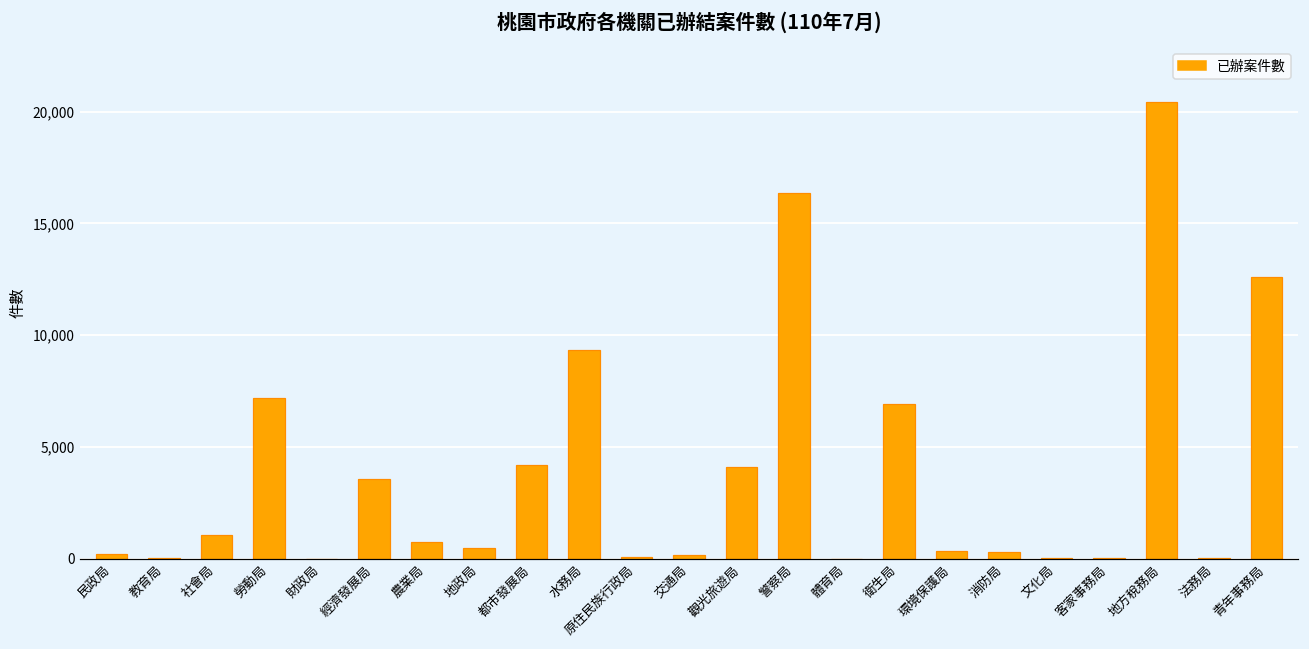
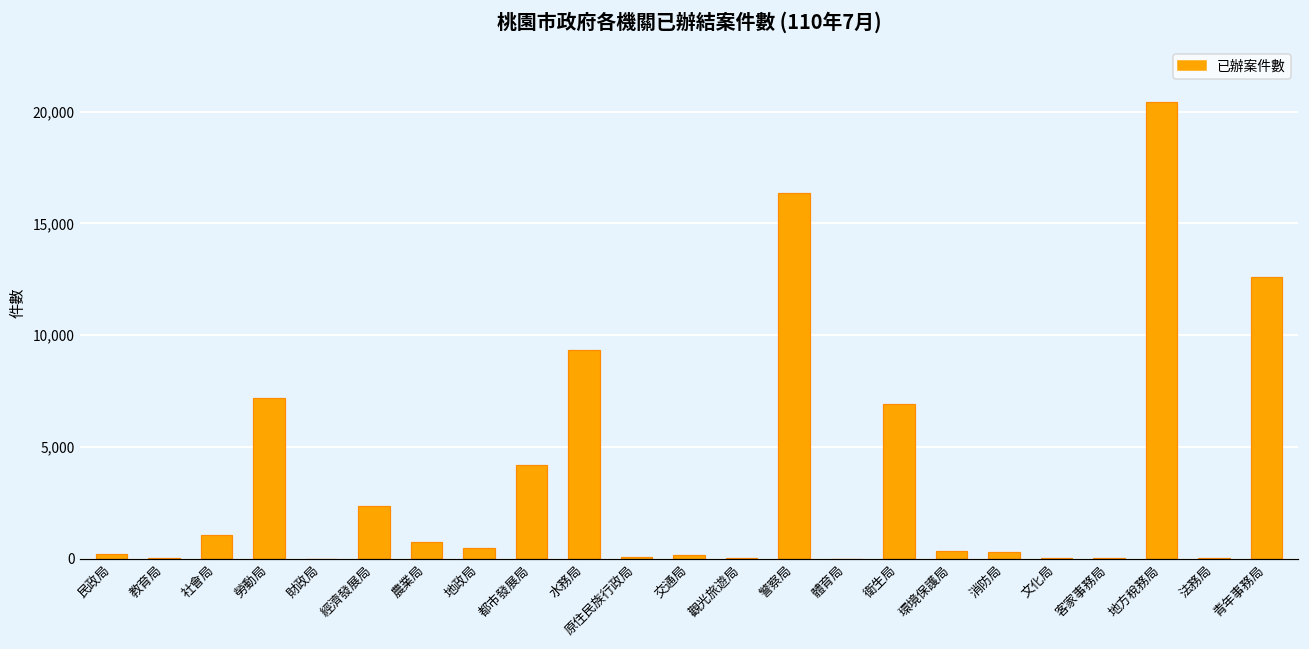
經濟發展局: 3,600 -> 2,300
觀光旅遊局: 4,100 -> 0
